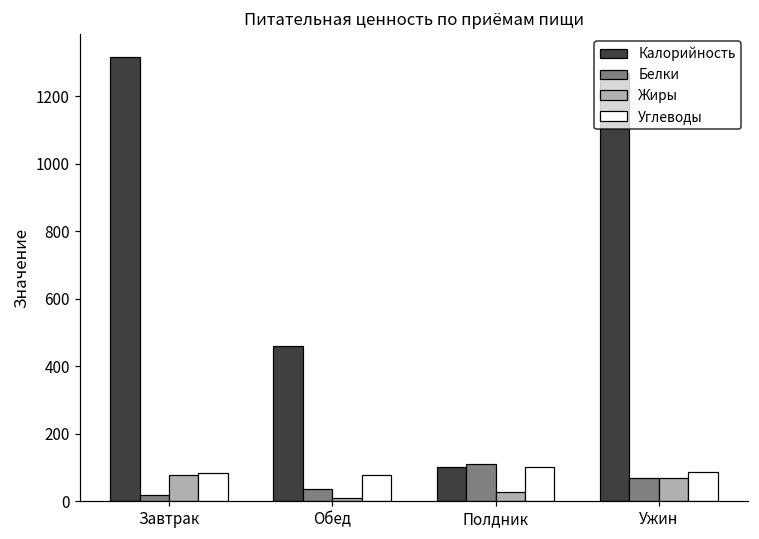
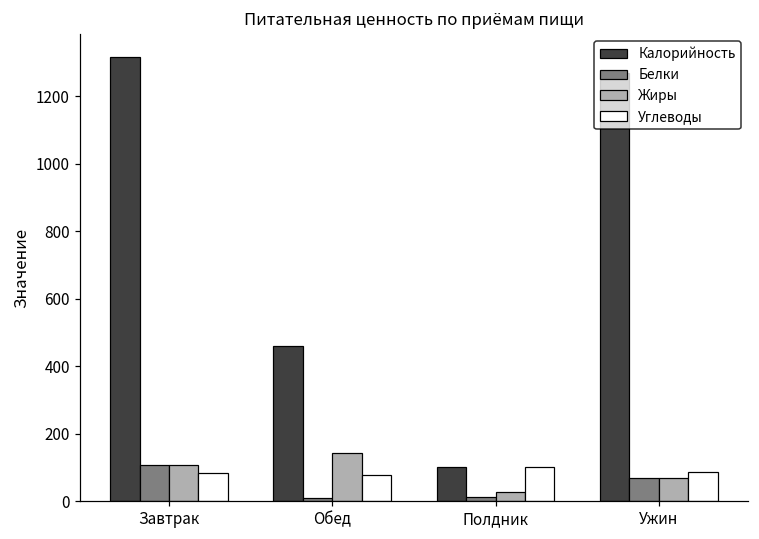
Белки, Завтрак: 20 -> 110
Жиры, Завтрак: 80 -> 110
Белки, Обед: 40 -> 10
Жиры, Обед: 10 -> 140
Белки, Полдник: 110 -> 10
